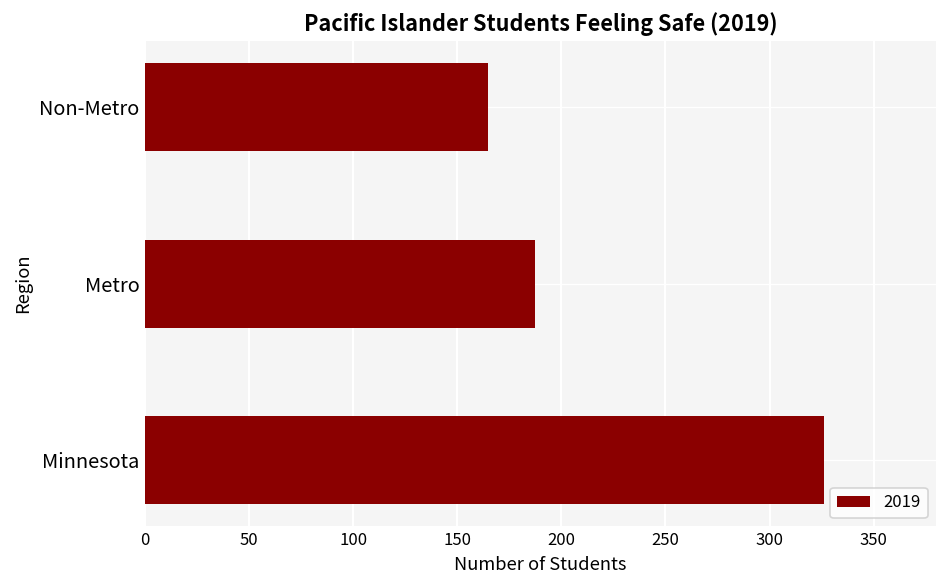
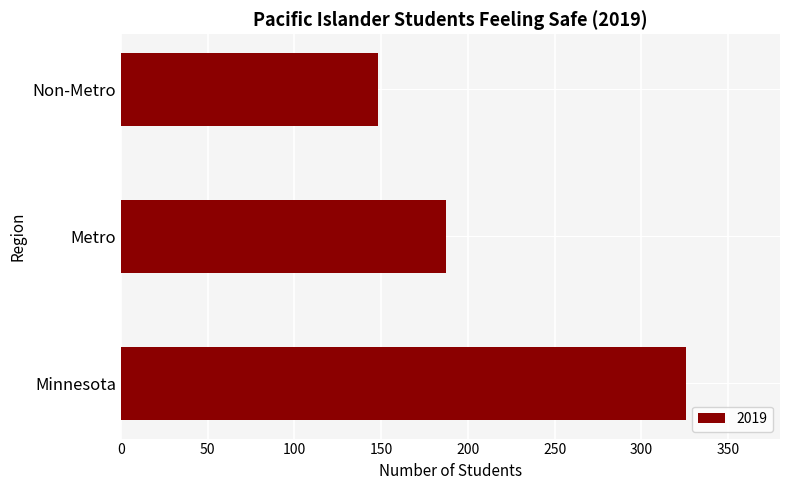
Non-Metro: 165 -> 148
